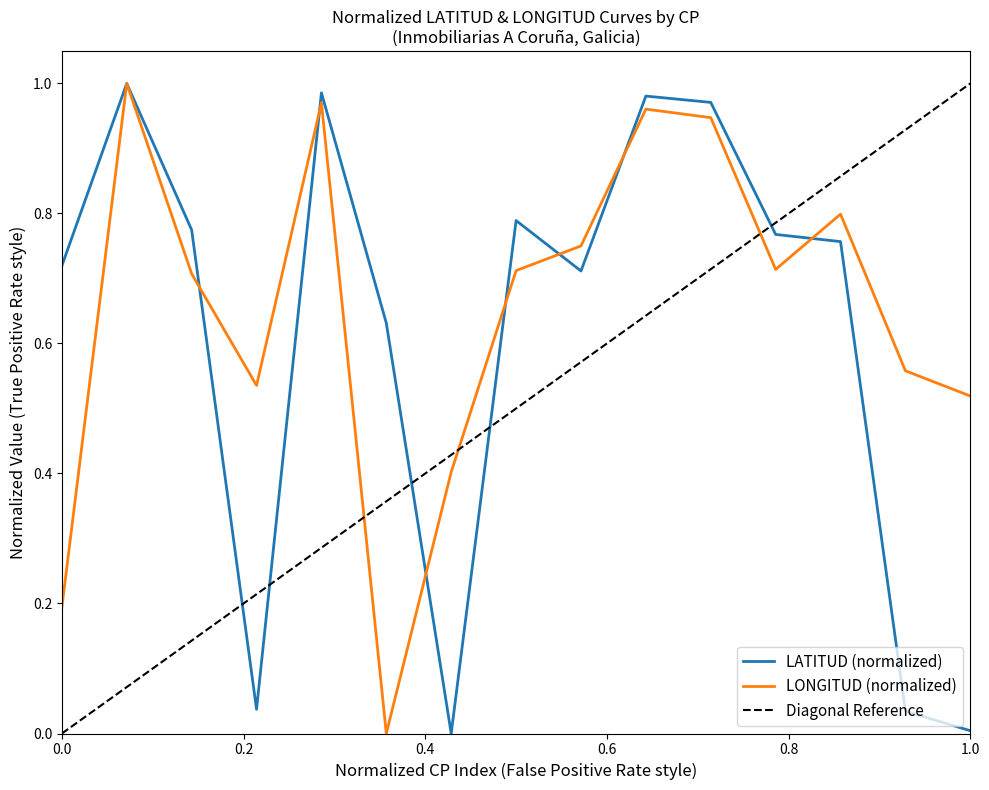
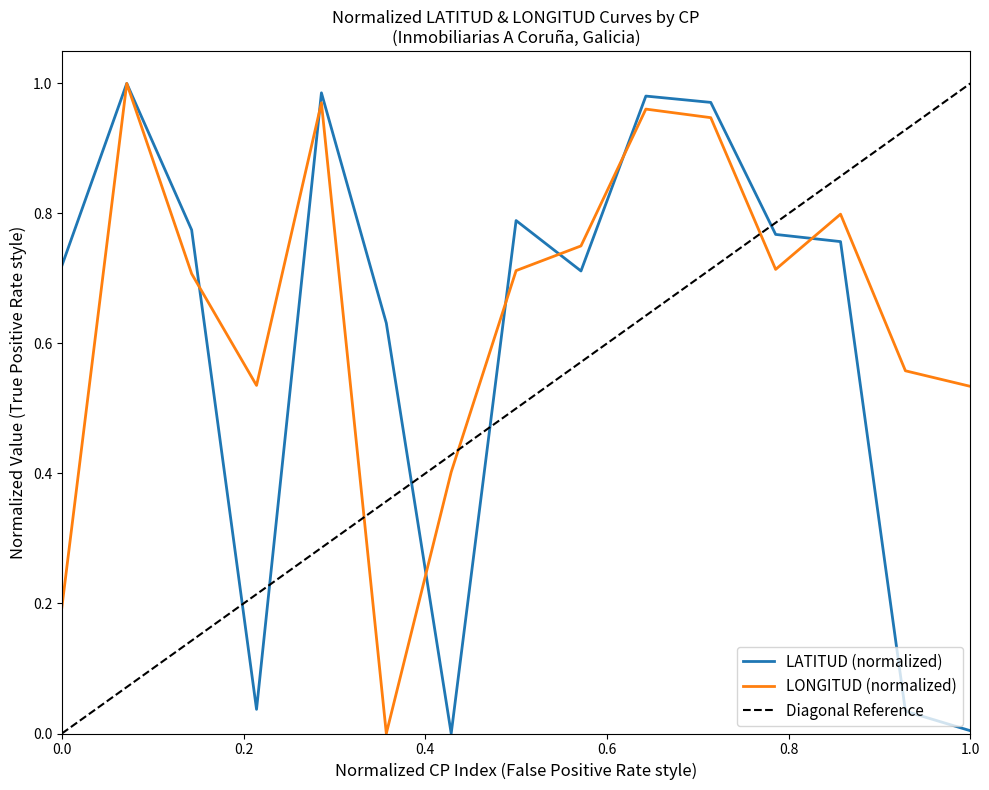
LONGITUD (normalized), 1.0: 0.52 -> 0.53
